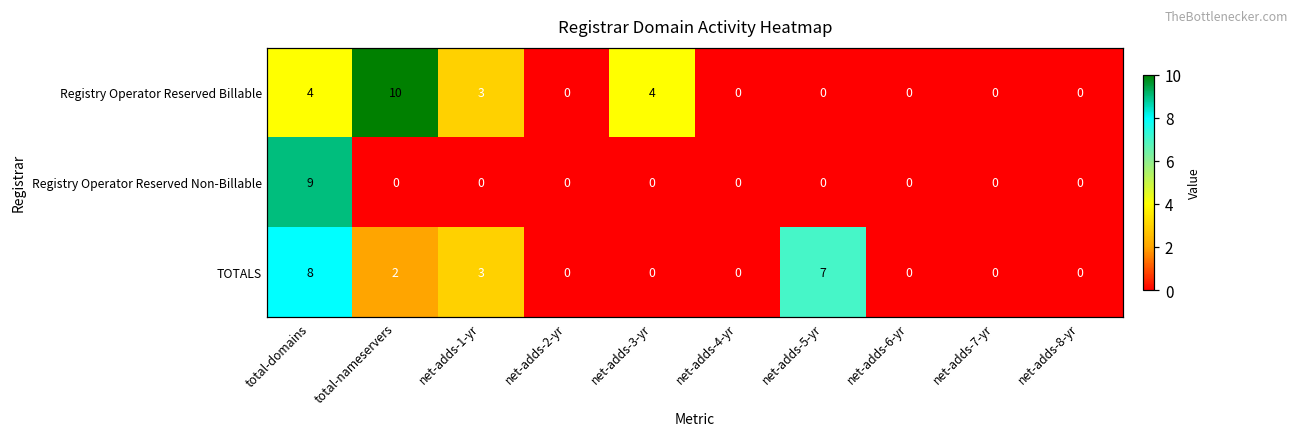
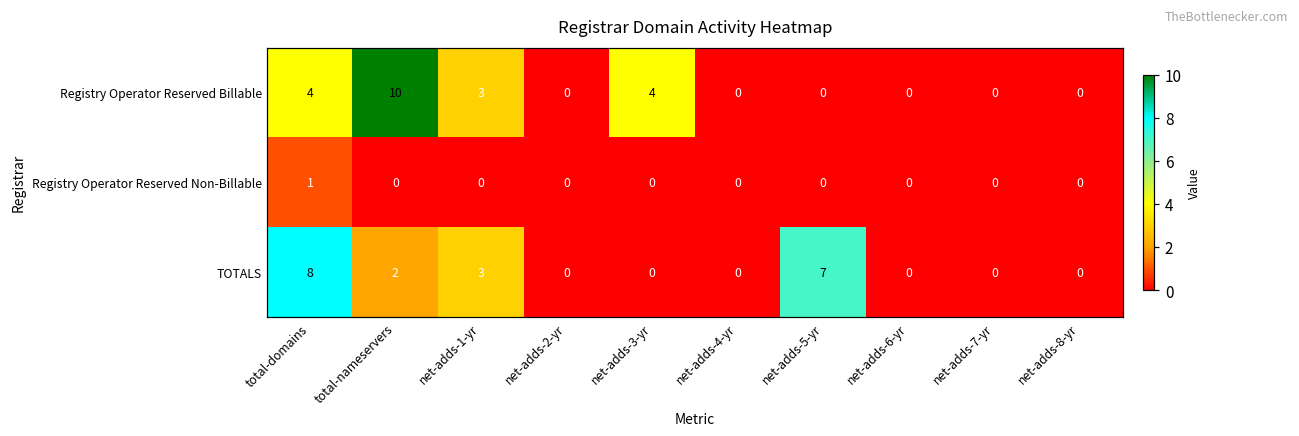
Registry Operator Reserved Non-Billable, total-domains: 9 -> 1
